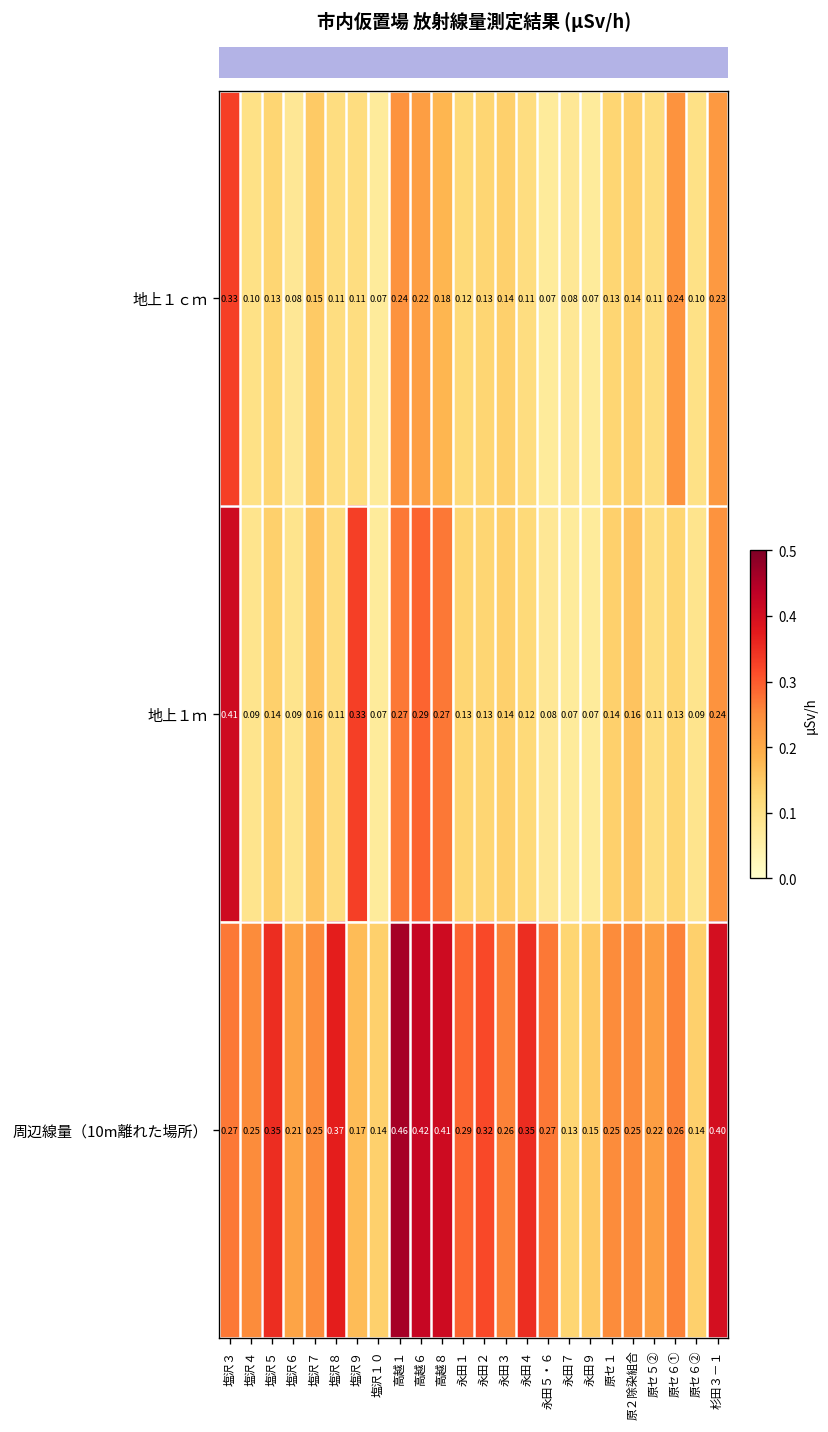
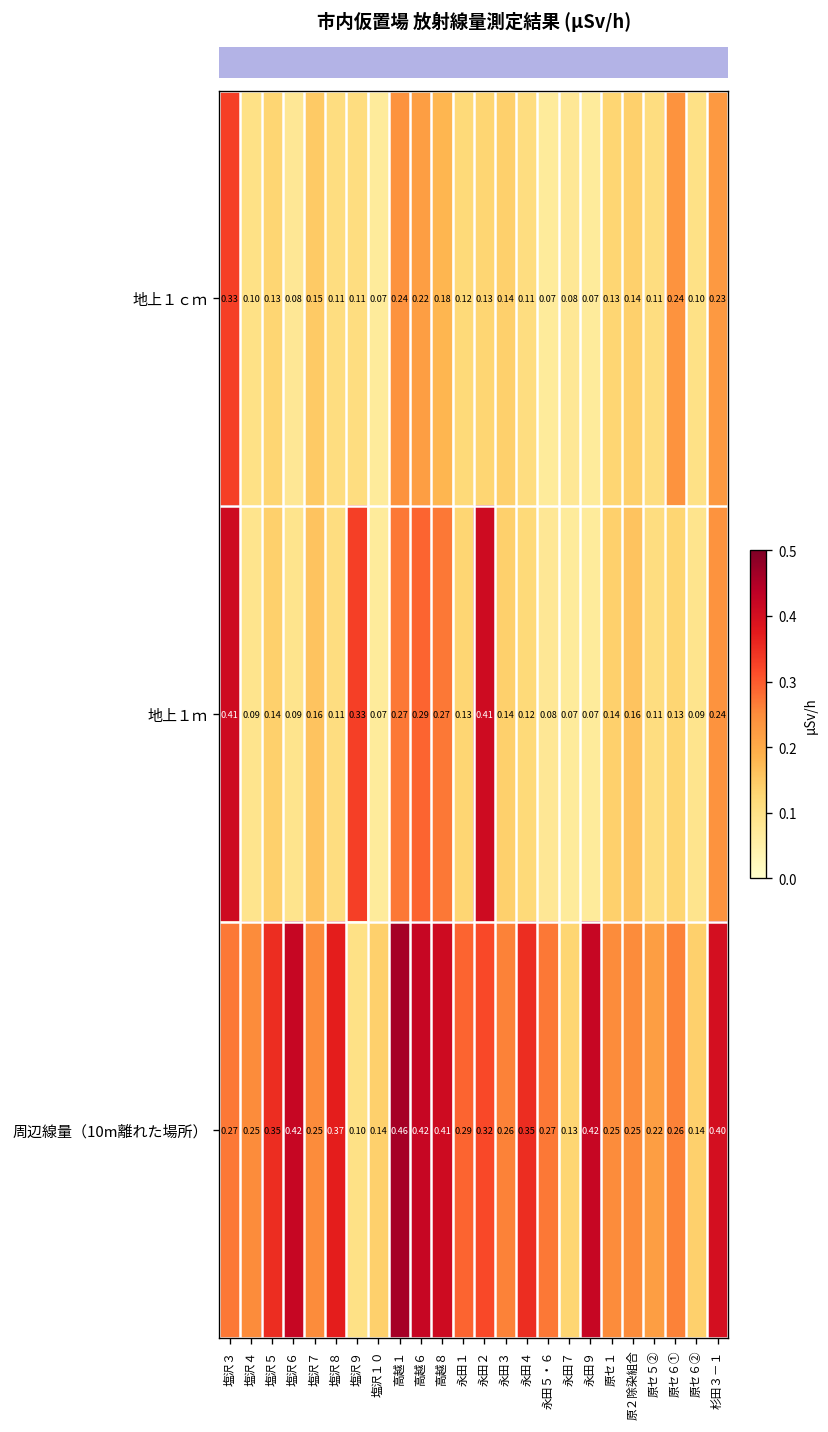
地上１ｍ, 永田２: 0.13 -> 0.41
周辺線量（10m離れた場所）, 塩沢６: 0.21 -> 0.42
周辺線量（10m離れた場所）, 塩沢９: 0.17 -> 0.10
周辺線量（10m離れた場所）, 永田９: 0.15 -> 0.42
